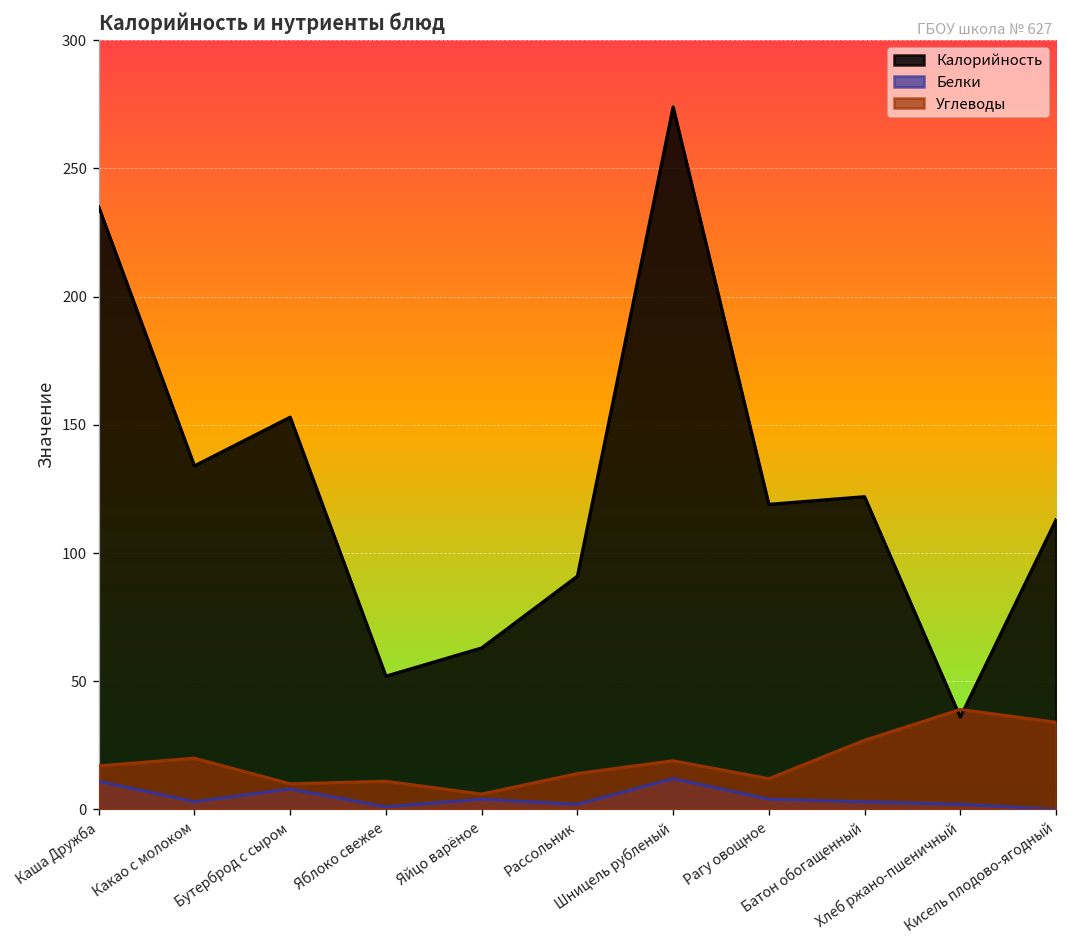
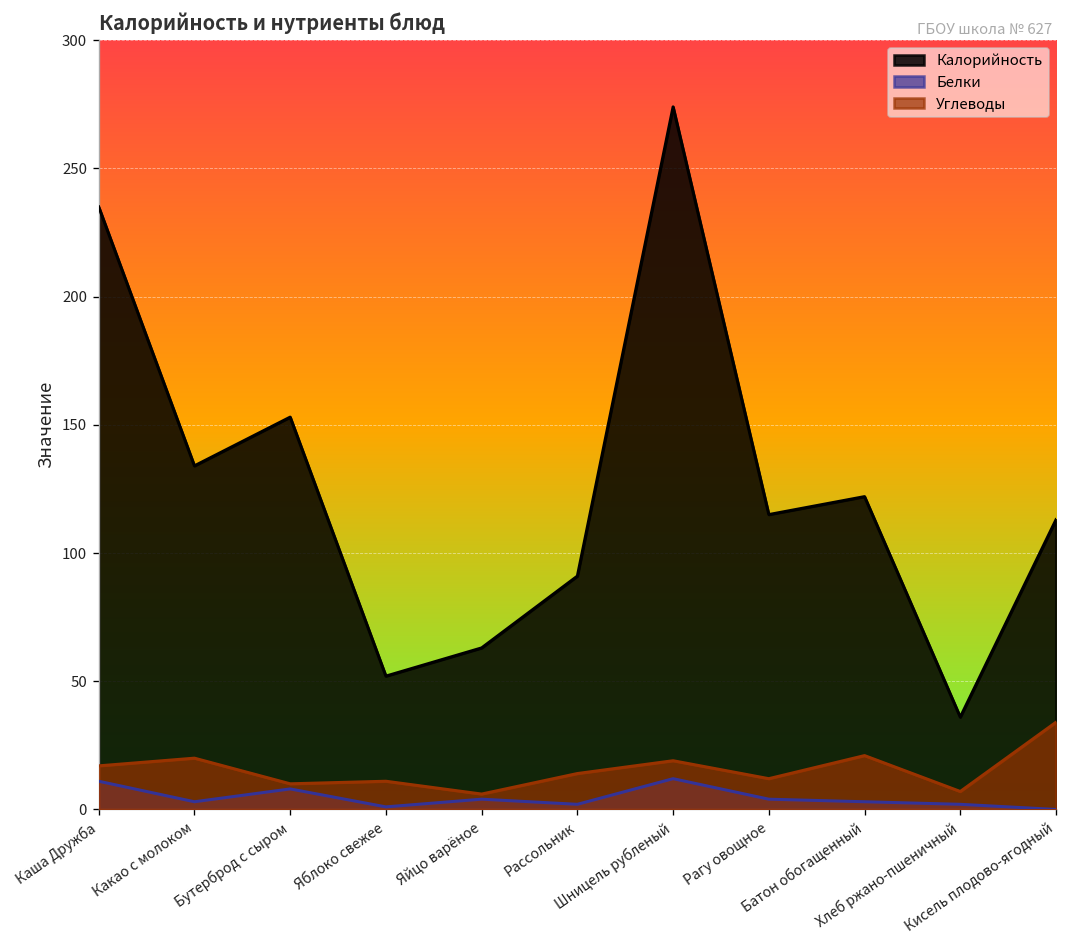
Калорийность, Рагу овощное: 119 -> 115
Углеводы, Батон обогащенный: 27 -> 21
Углеводы, Хлеб ржано-пшеничный: 39 -> 7
